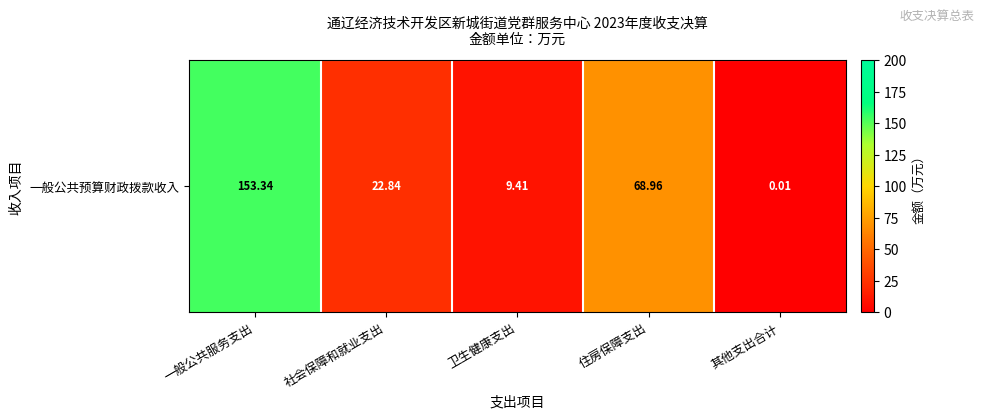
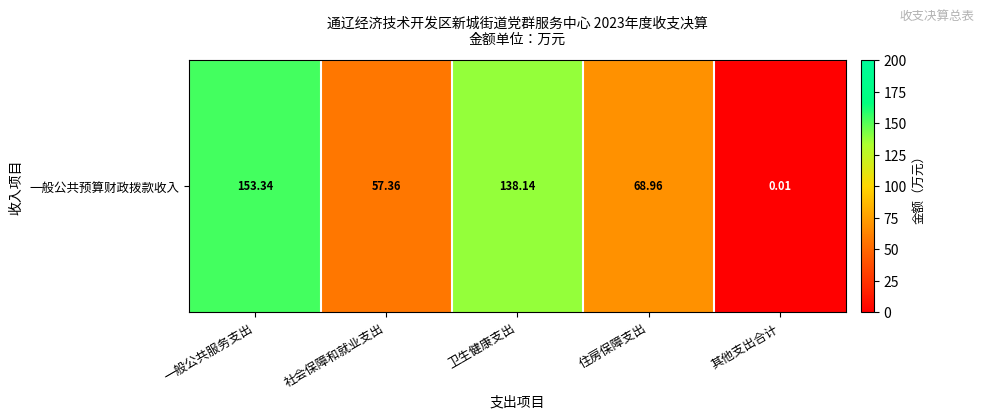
一般公共预算财政拨款收入, 社会保障和就业支出: 22.84 -> 57.36
一般公共预算财政拨款收入, 卫生健康支出: 9.41 -> 138.14
